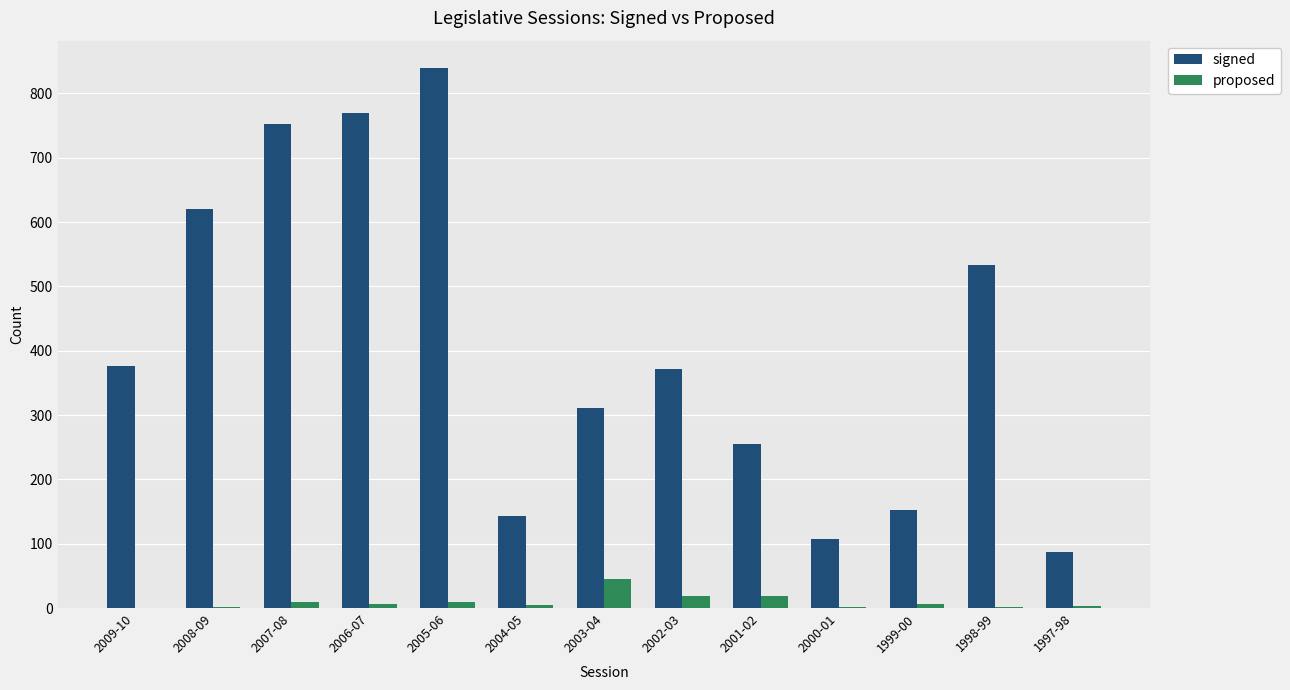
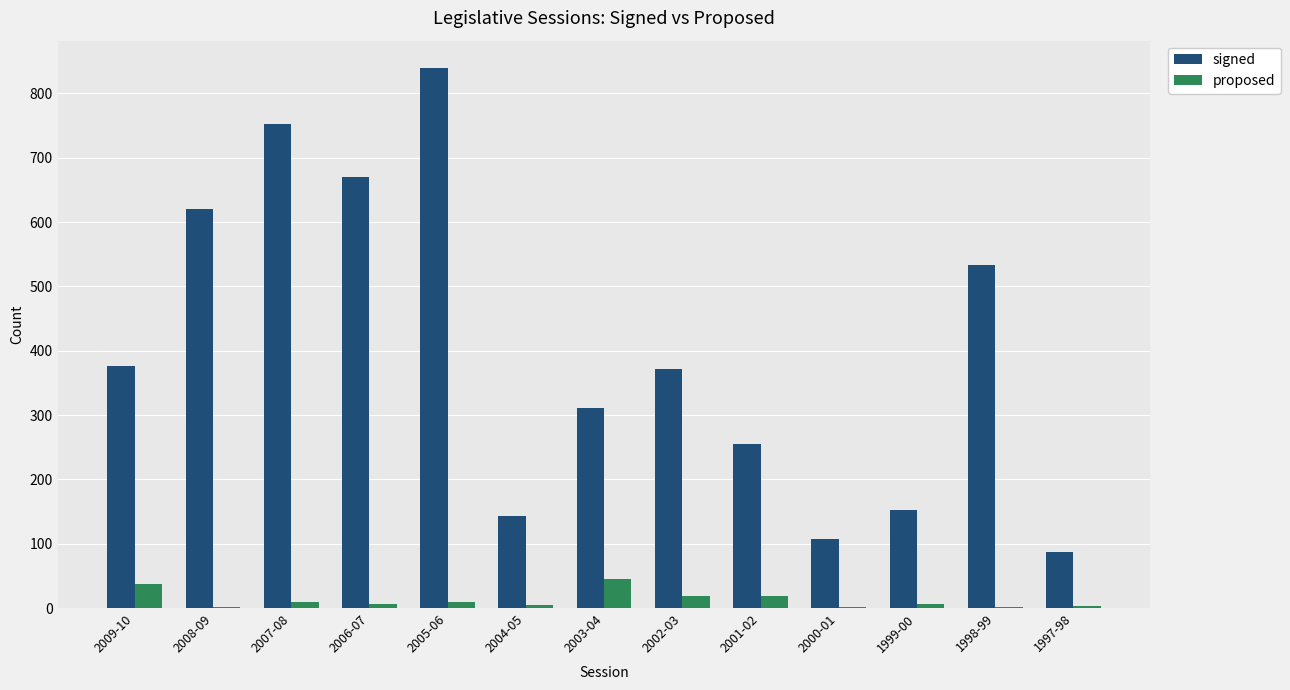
proposed, 2009-10: 0 -> 40
signed, 2006-07: 770 -> 670
